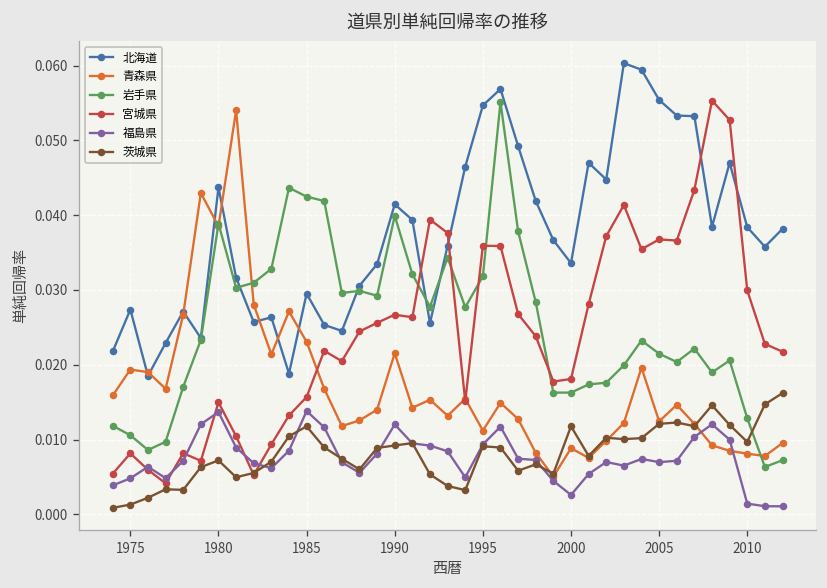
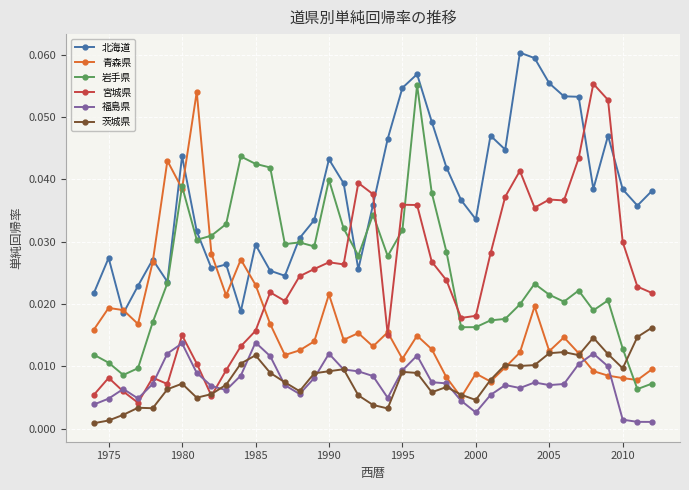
北海道, 1990: 0.041 -> 0.043
茨城県, 2000: 0.012 -> 0.005
